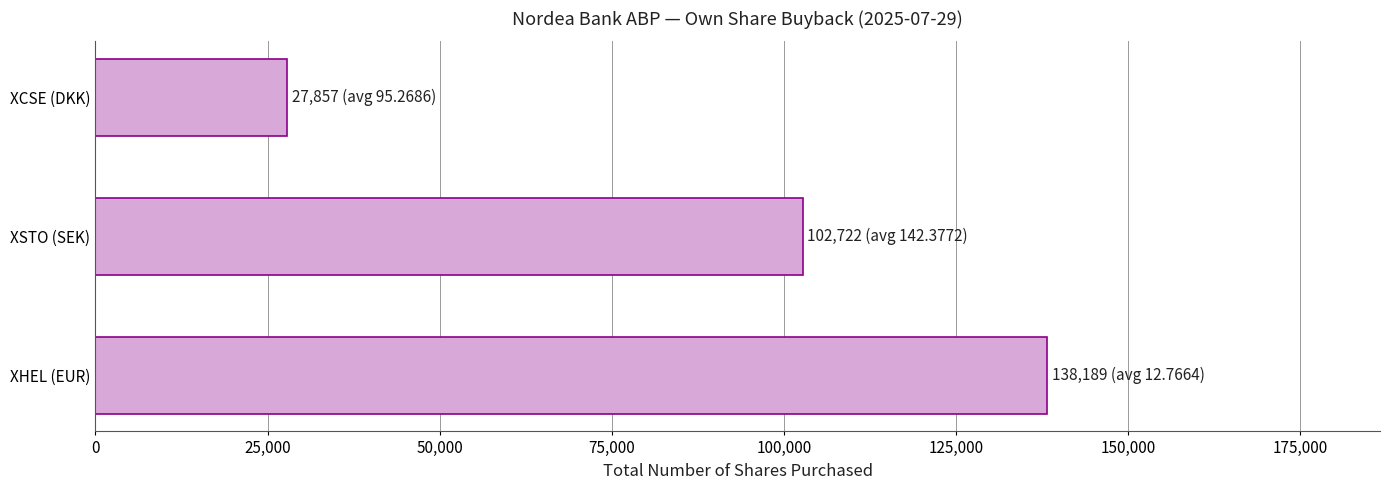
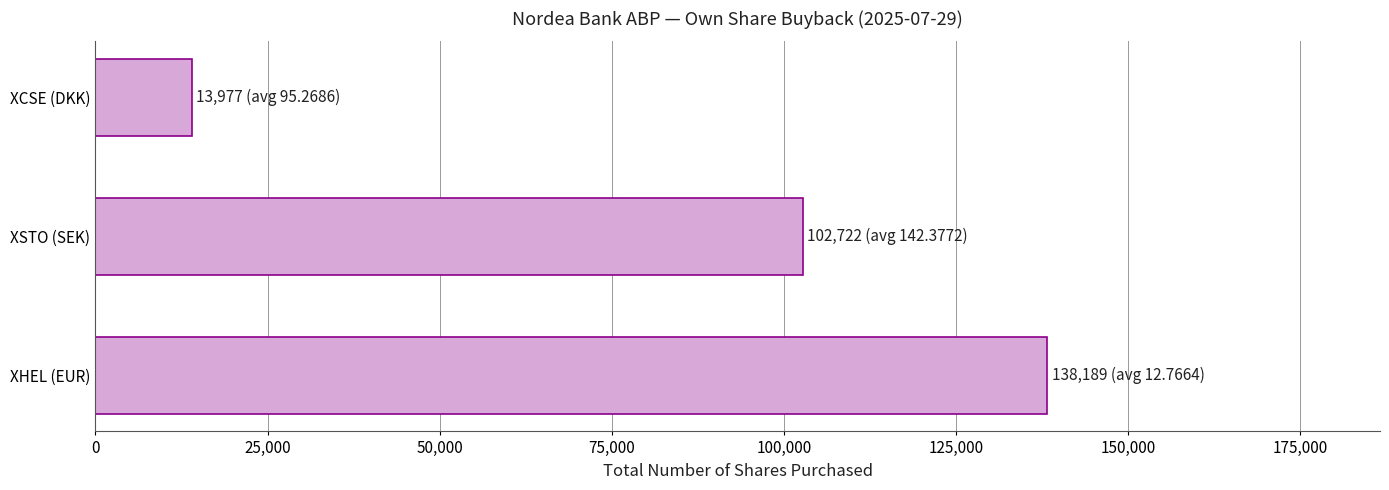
XCSE (DKK): 27,857 -> 13,977
